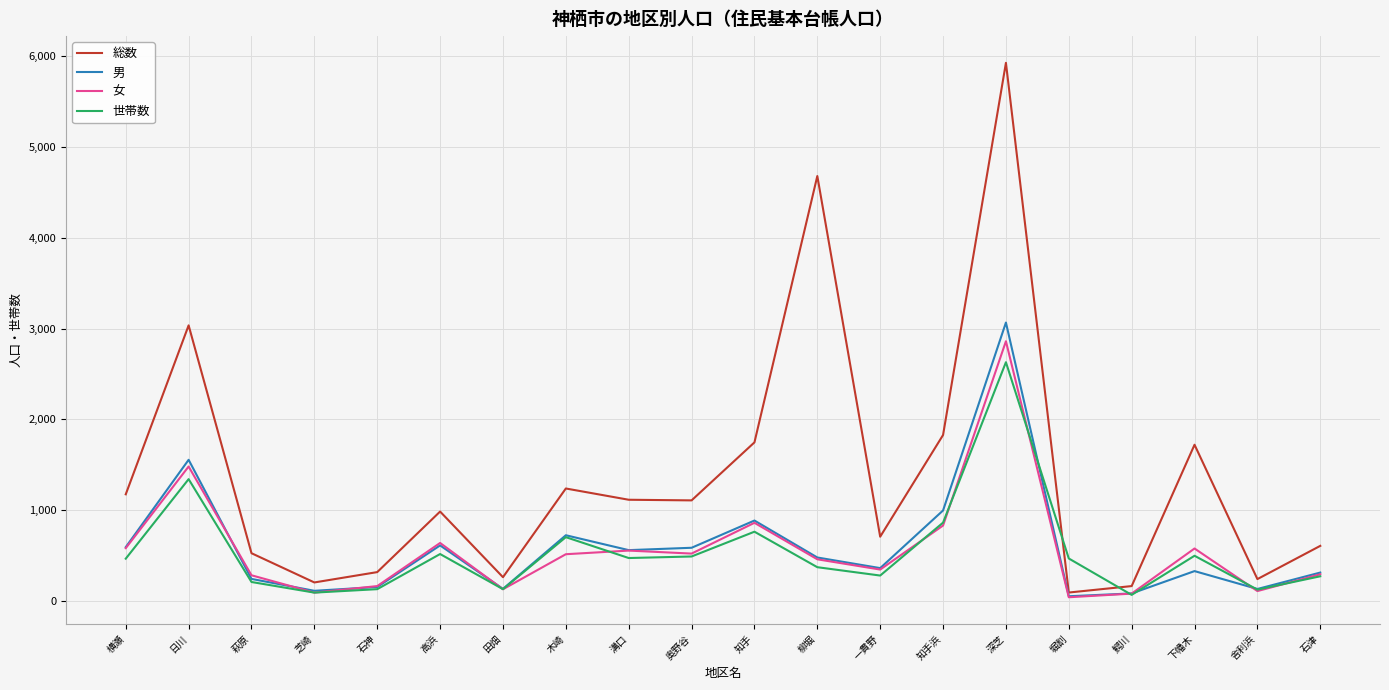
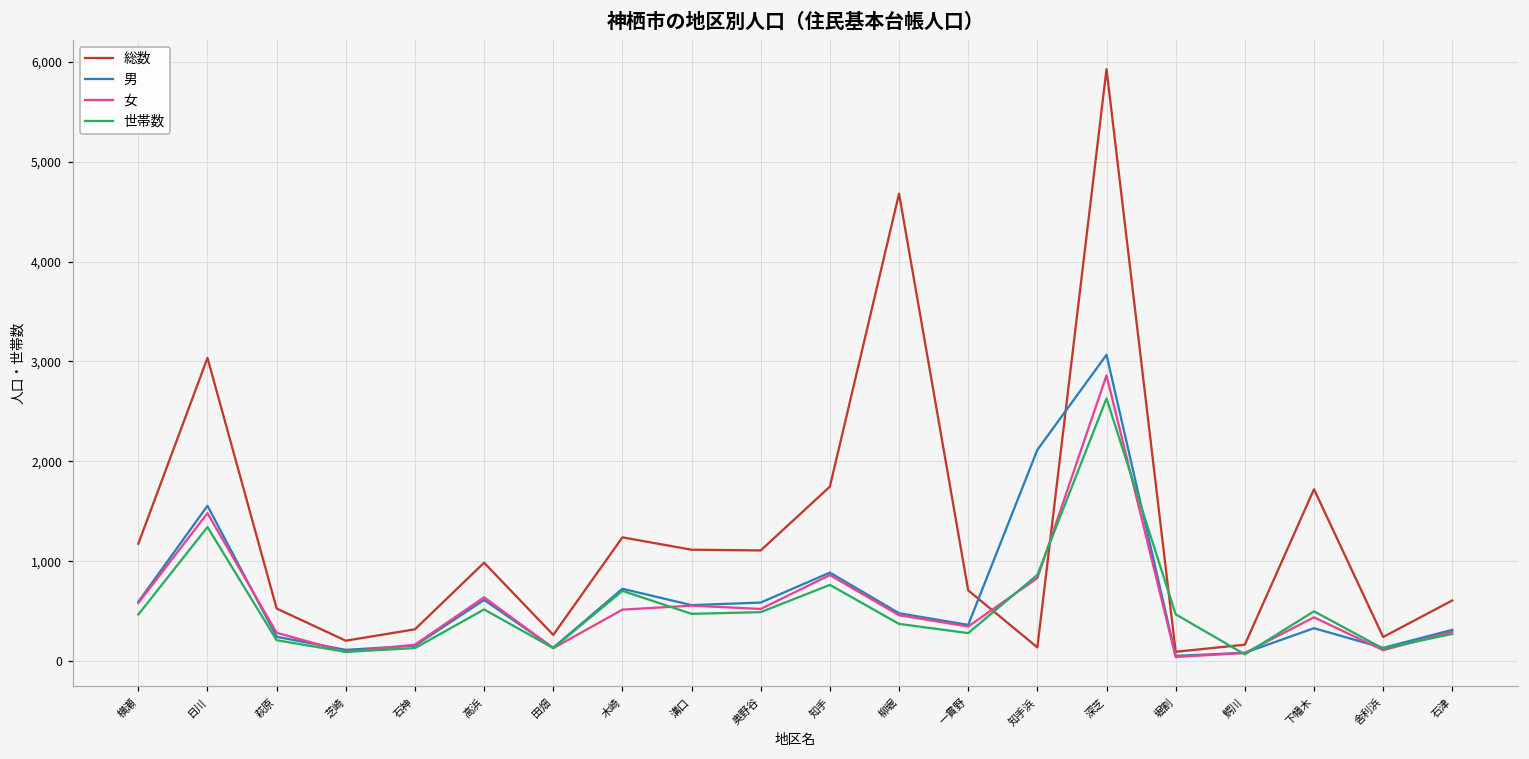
総数, 知手浜: 1,800 -> 100
男, 知手浜: 1,000 -> 2,100
女, 下幡木: 600 -> 400
